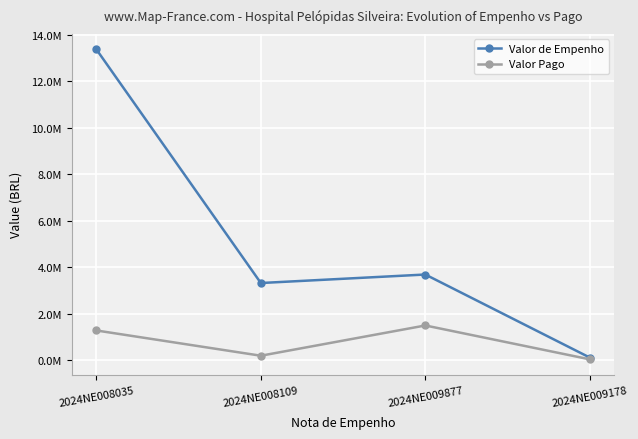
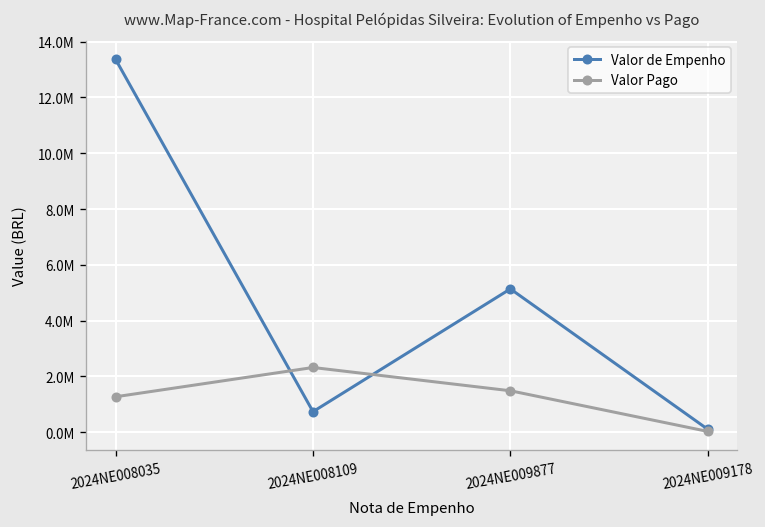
Valor de Empenho, 2024NE008109: 3300000 -> 700000
Valor Pago, 2024NE008109: 200000 -> 2300000
Valor de Empenho, 2024NE009877: 3700000 -> 5100000
